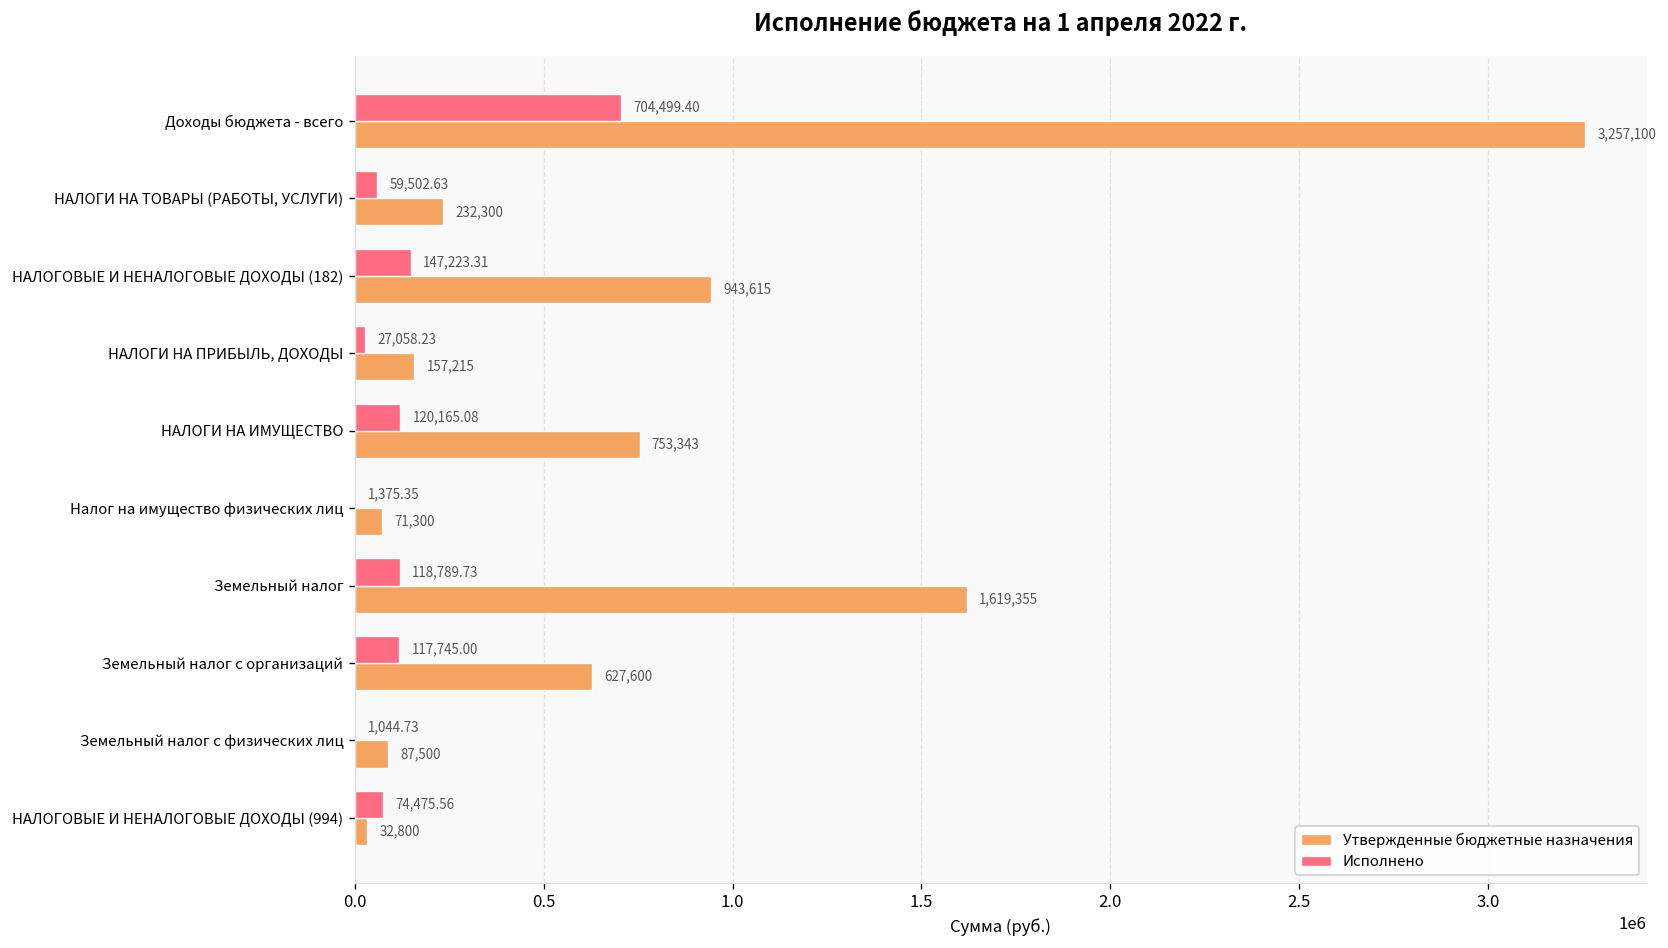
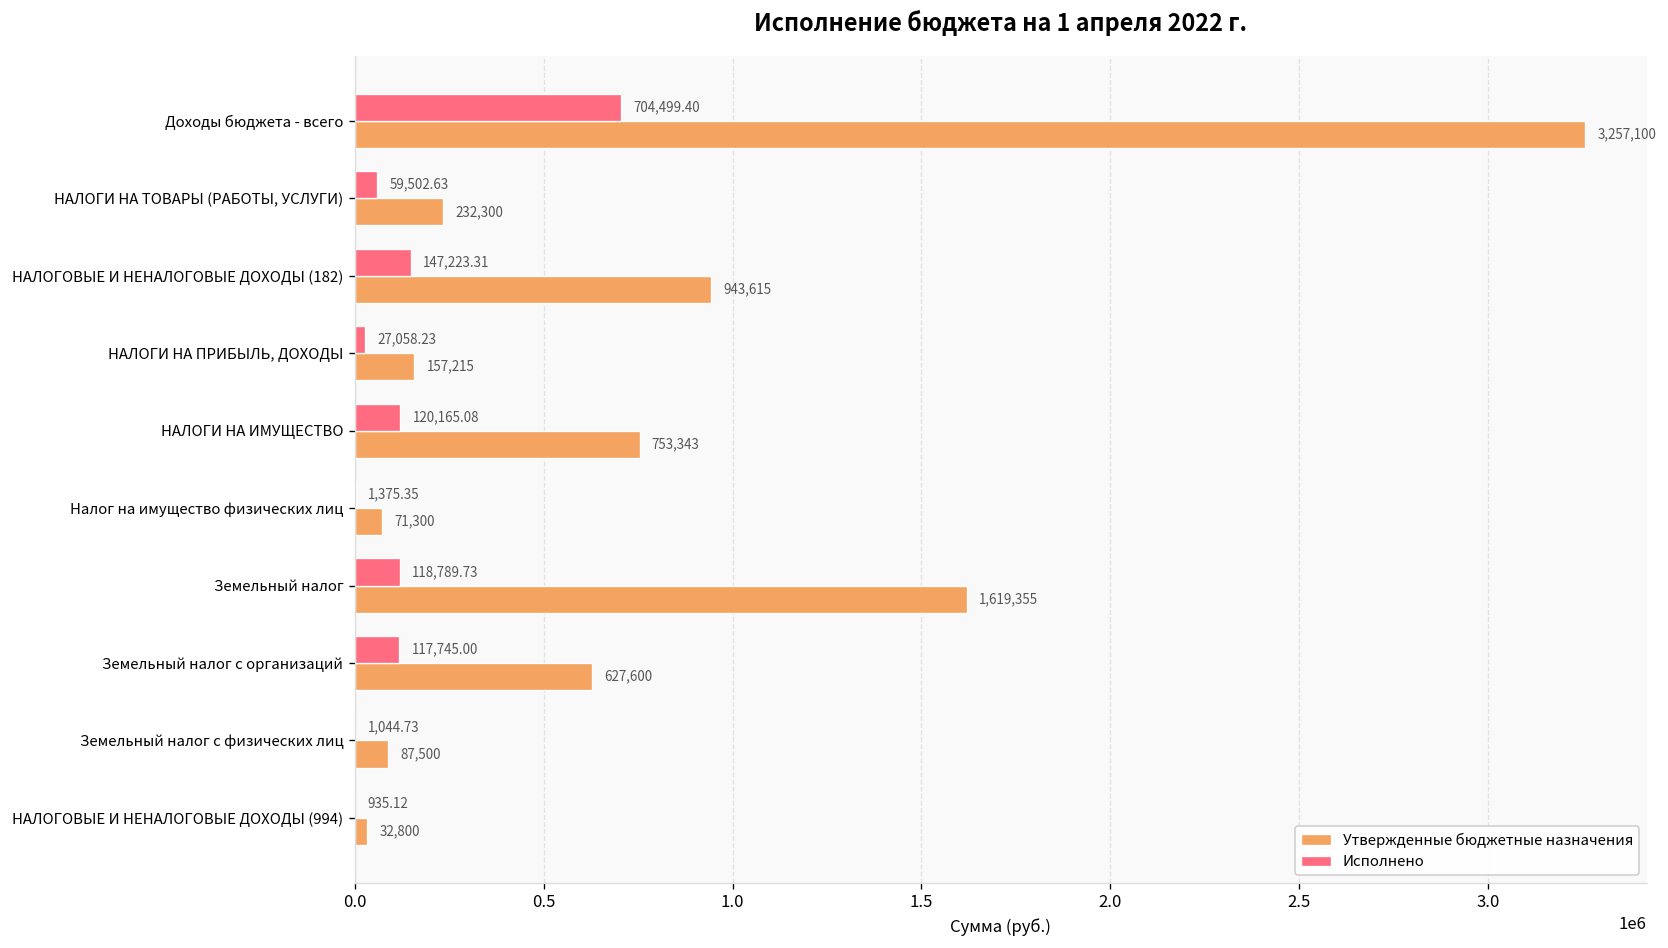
Исполнено, НАЛОГОВЫЕ И НЕНАЛОГОВЫЕ ДОХОДЫ (994): 74,475.56 -> 935.12
